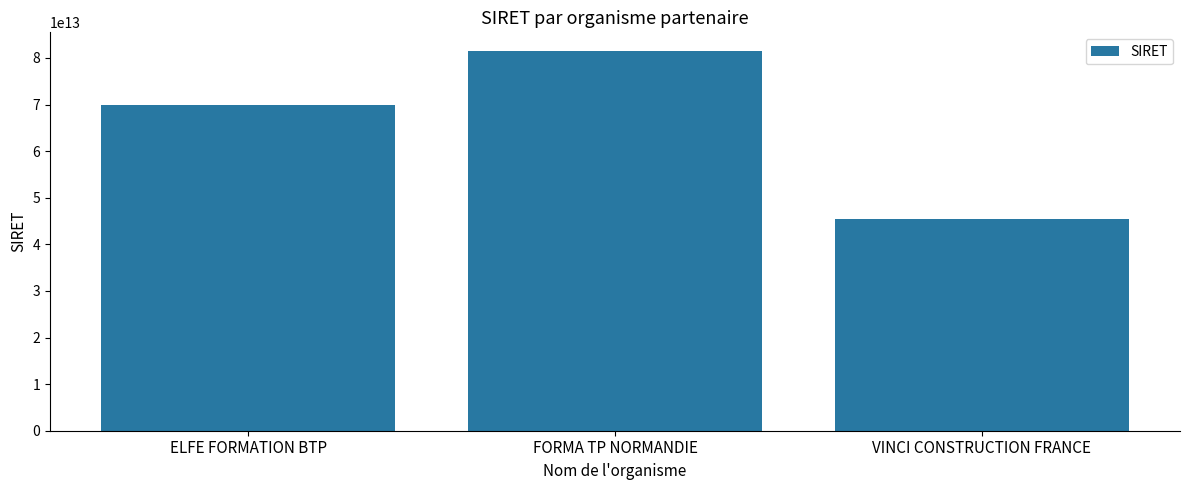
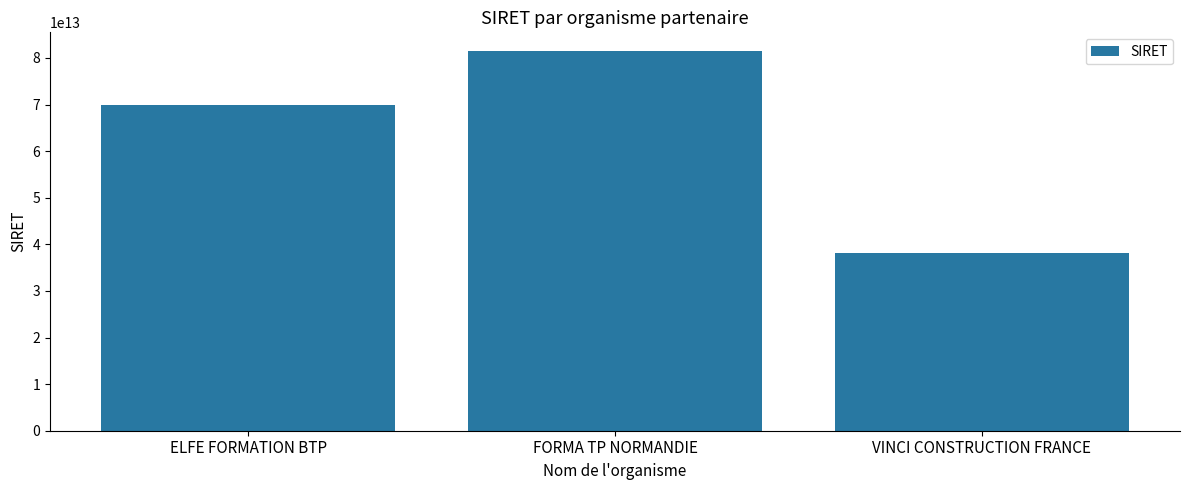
VINCI CONSTRUCTION FRANCE: 46000000000000 -> 38000000000000
